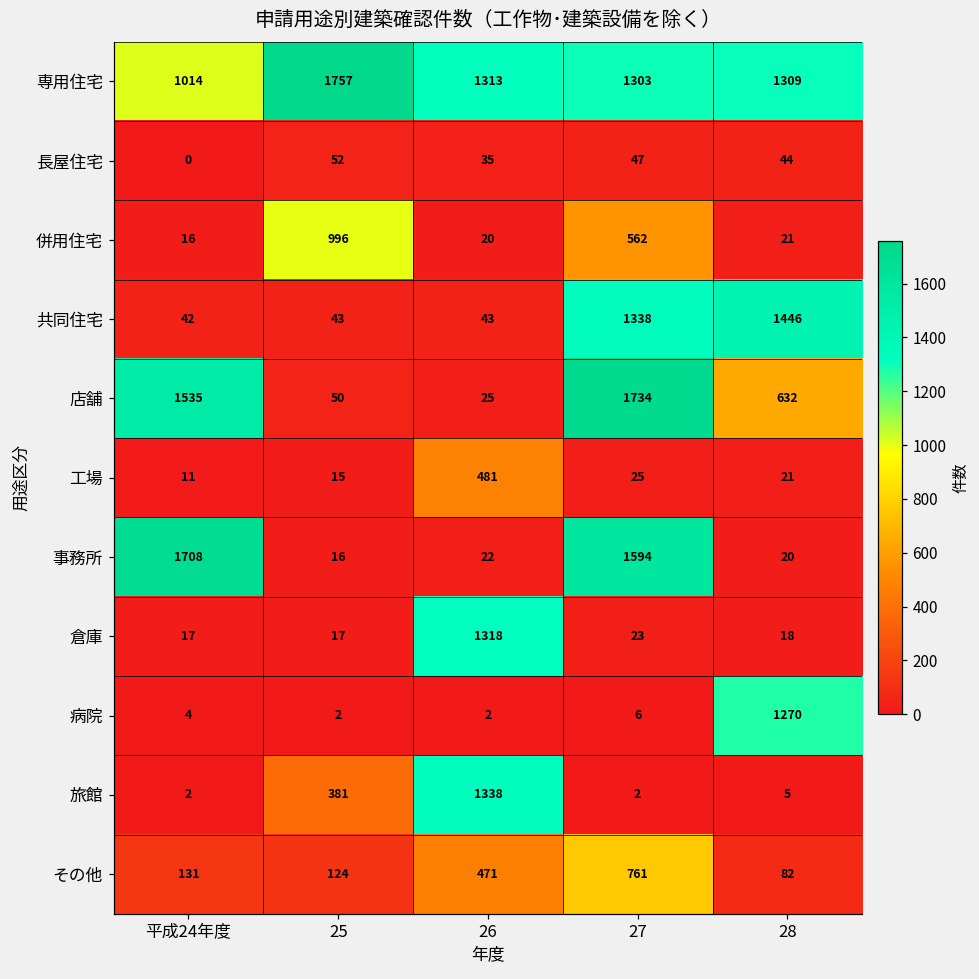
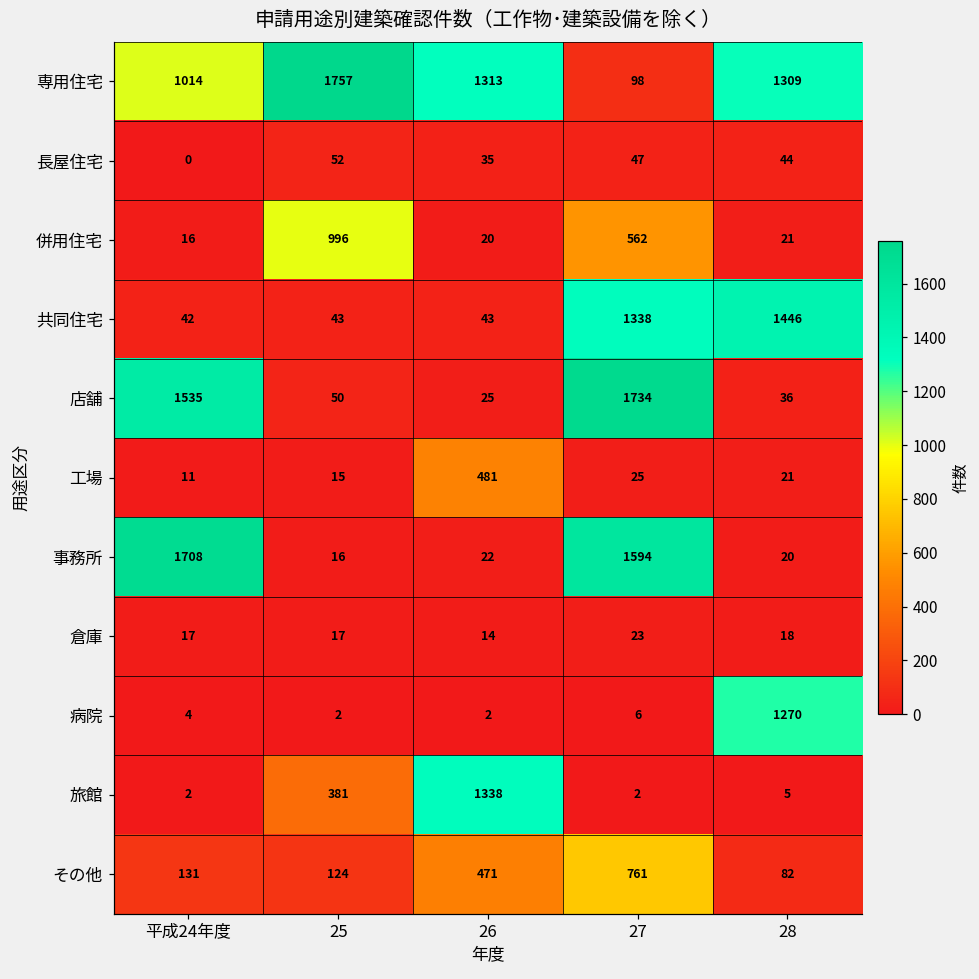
専用住宅, 27: 1303 -> 98
店舗, 28: 632 -> 36
倉庫, 26: 1318 -> 14
